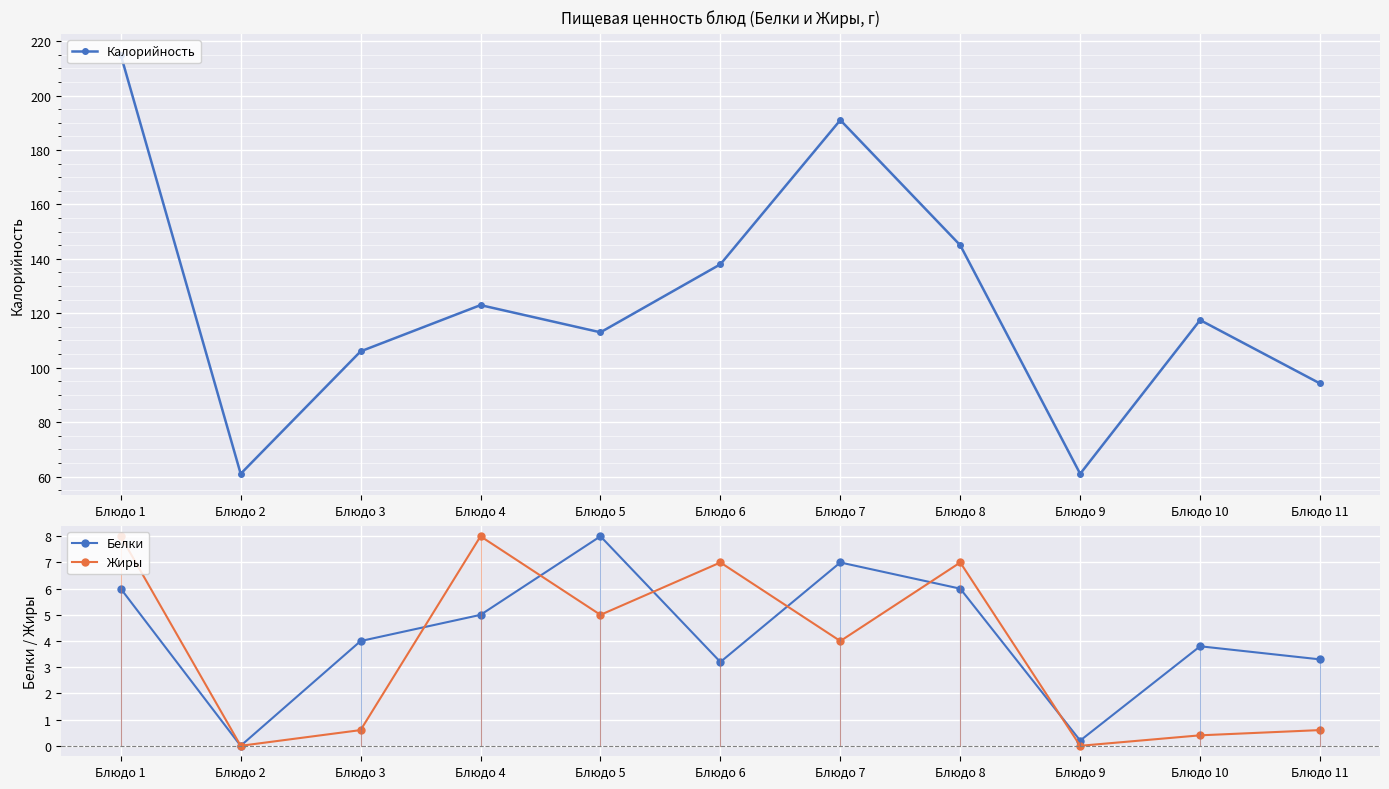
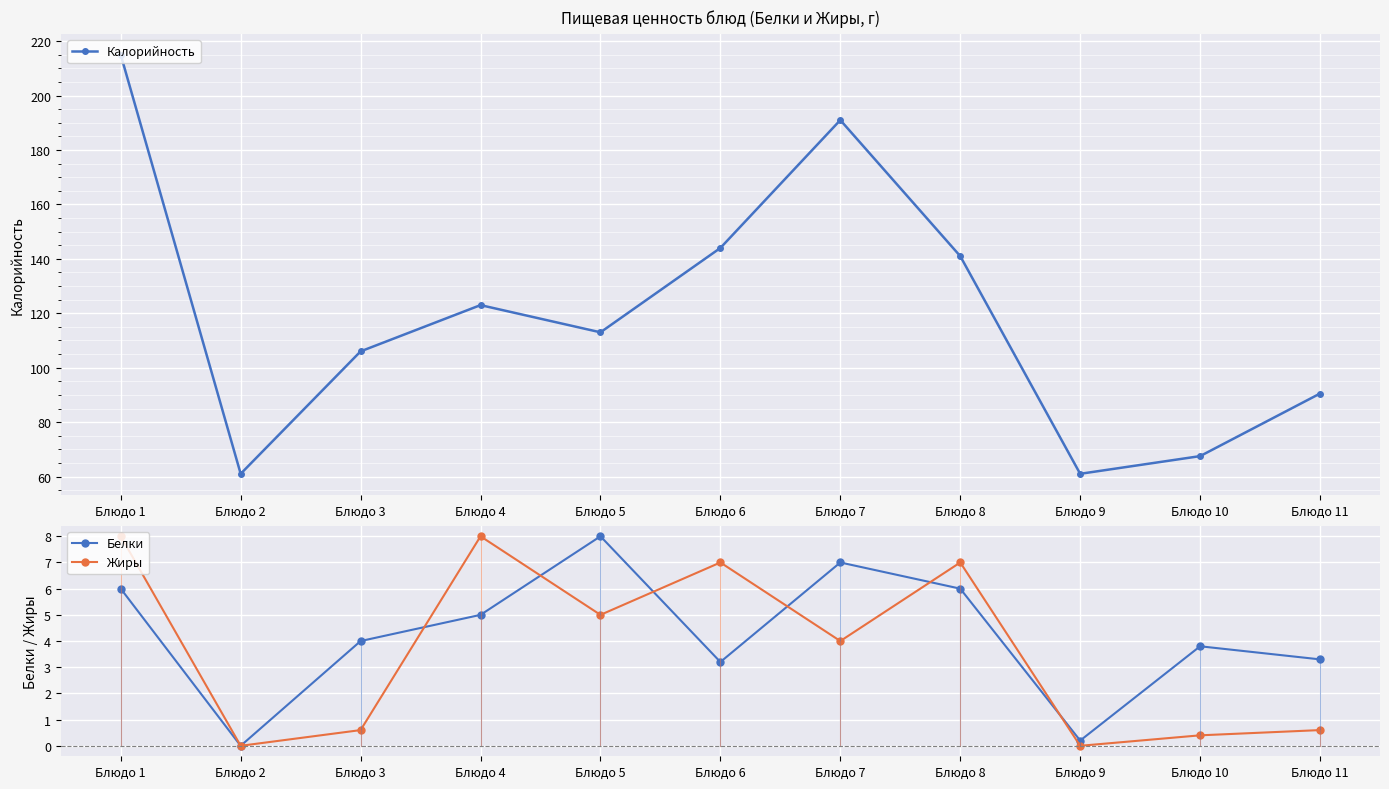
Пищевая ценность блюд (Белки и Жиры, г), Блюдо 6: 138 -> 144
Пищевая ценность блюд (Белки и Жиры, г), Блюдо 8: 145 -> 141
Пищевая ценность блюд (Белки и Жиры, г), Блюдо 10: 118 -> 68
Пищевая ценность блюд (Белки и Жиры, г), Блюдо 11: 94 -> 91
